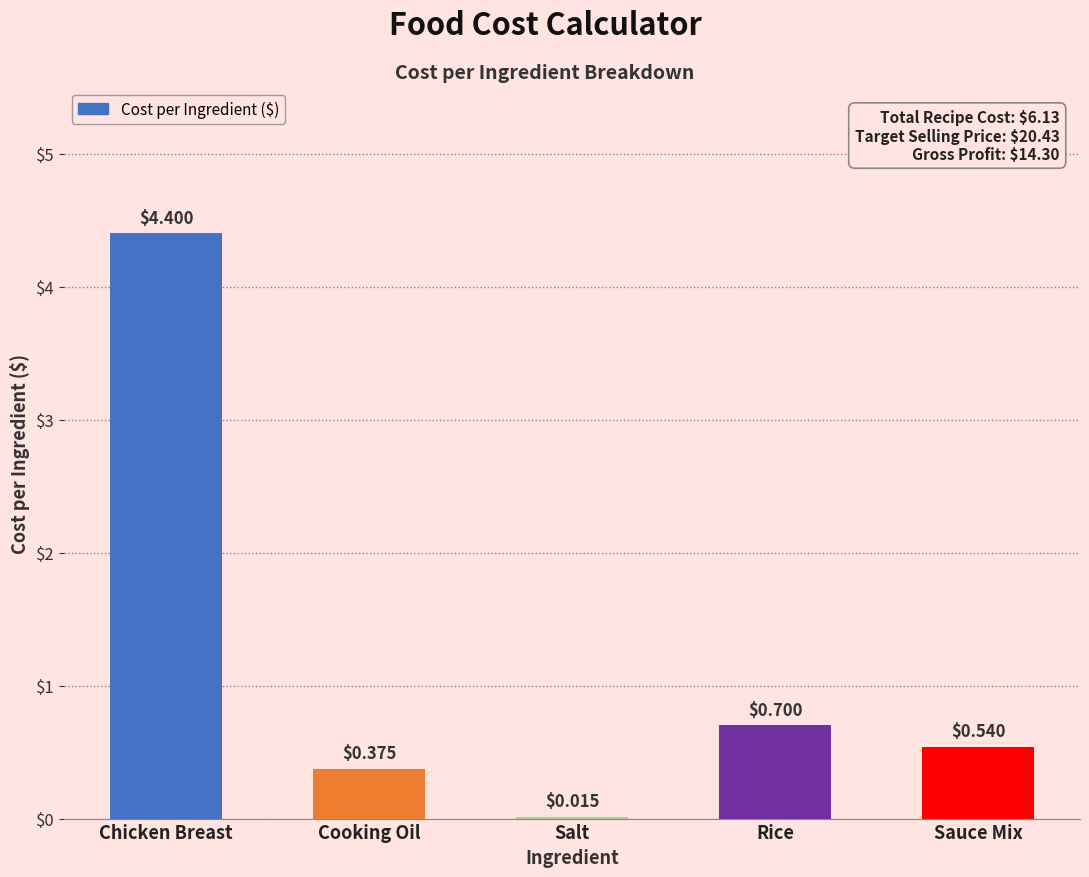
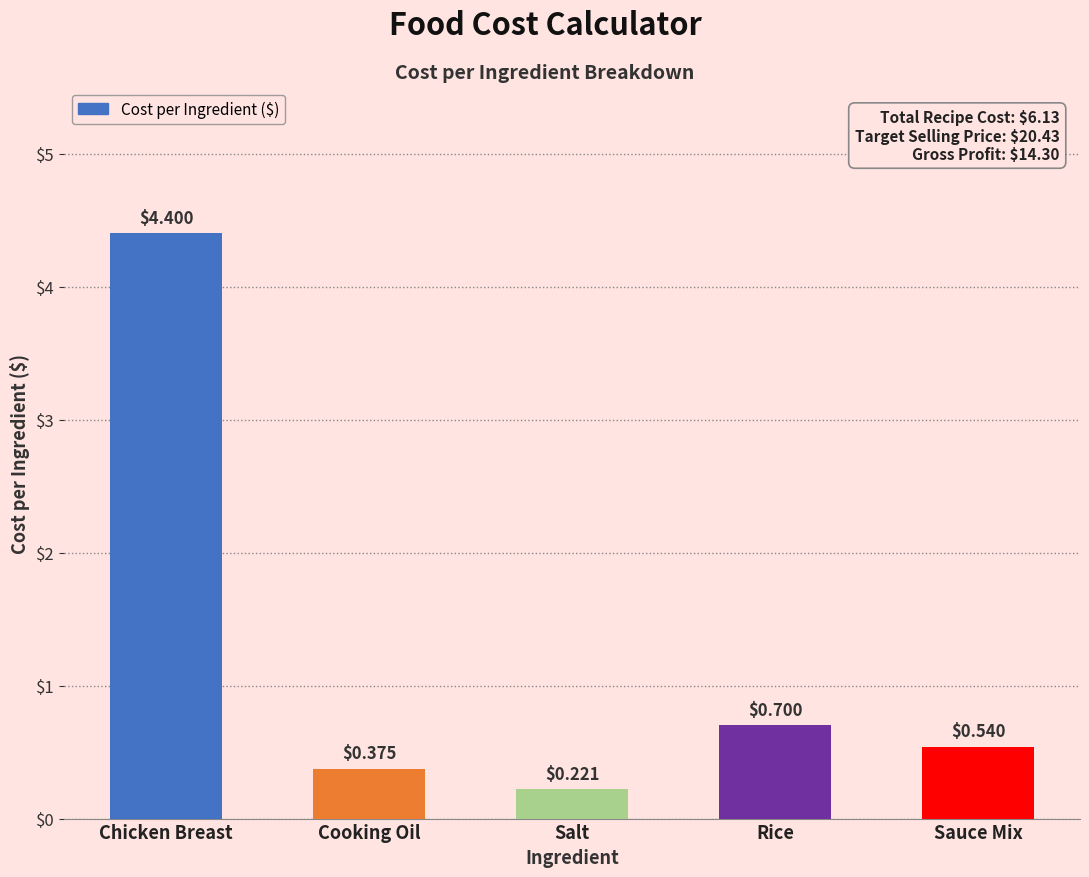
Salt: $0.015 -> $0.221
